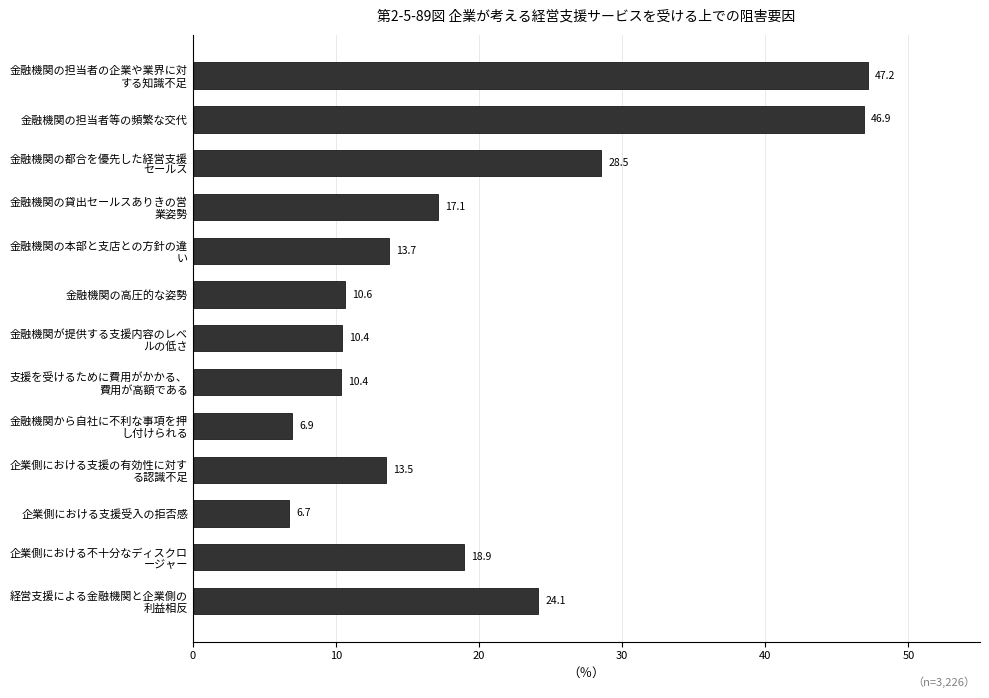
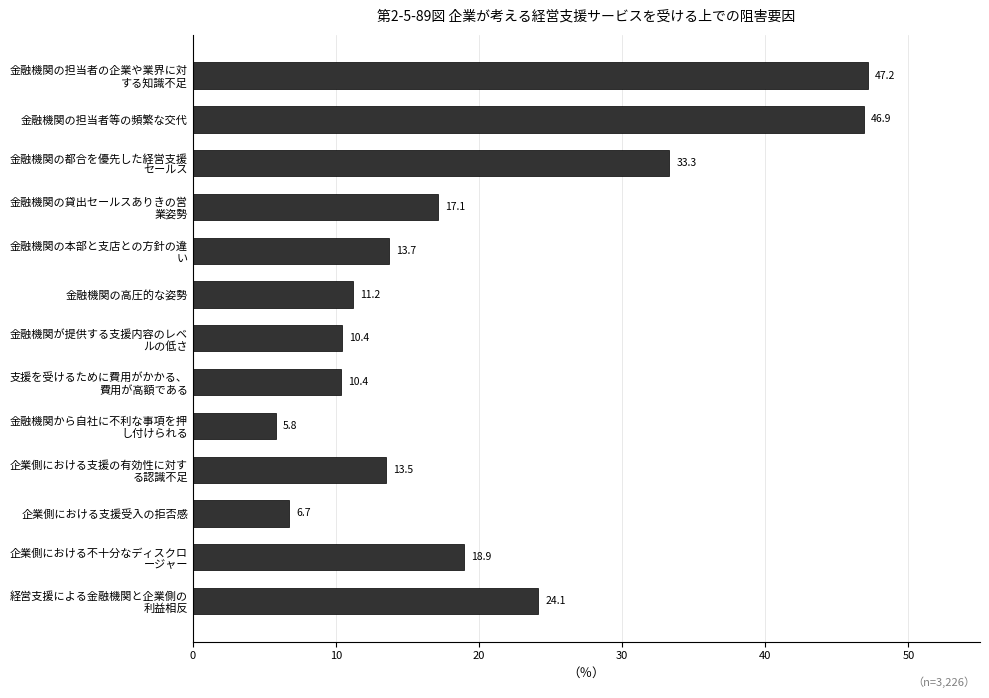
金融機関の都合を優先した経営支援 セールス: 28.5 -> 33.3
金融機関の高圧的な姿勢: 10.6 -> 11.2
金融機関から自社に不利な事項を押 し付けられる: 6.9 -> 5.8
